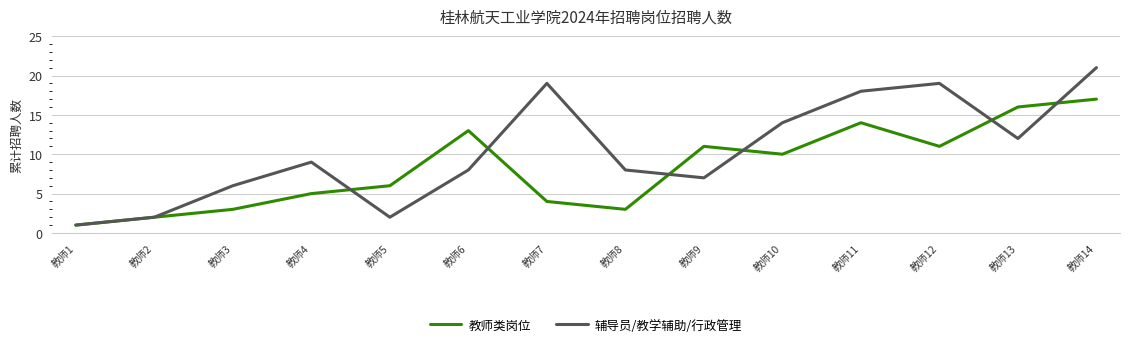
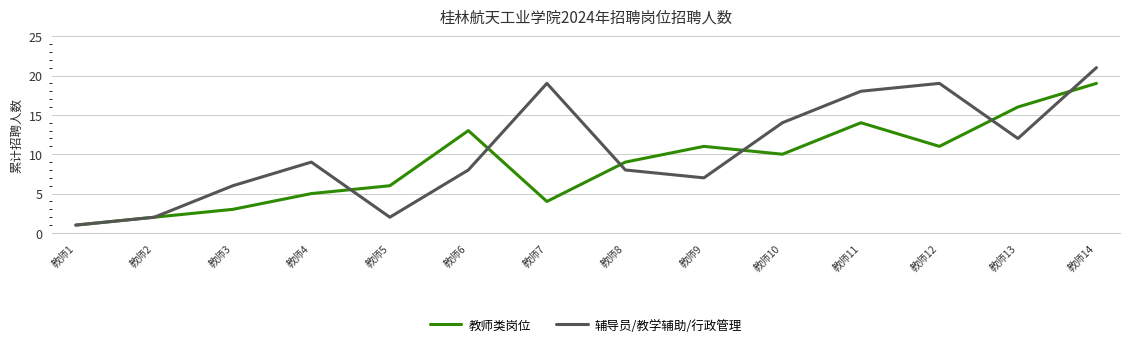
教师类岗位, 教师8: 3 -> 9
教师类岗位, 教师14: 17 -> 19
